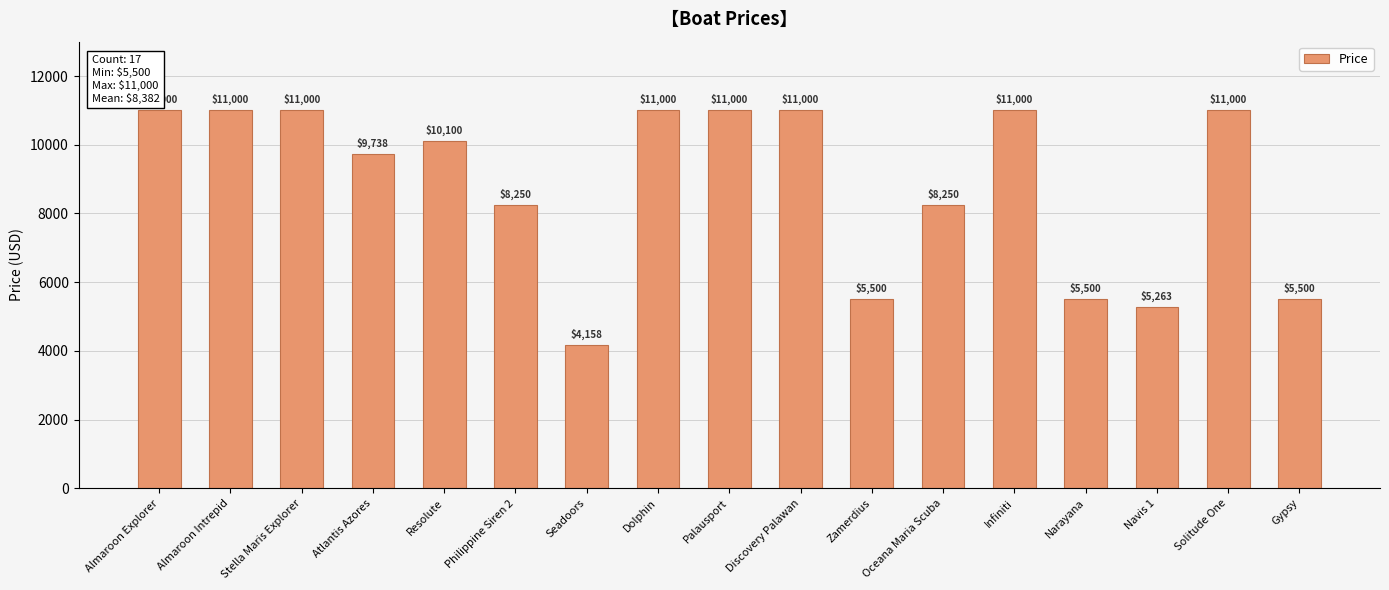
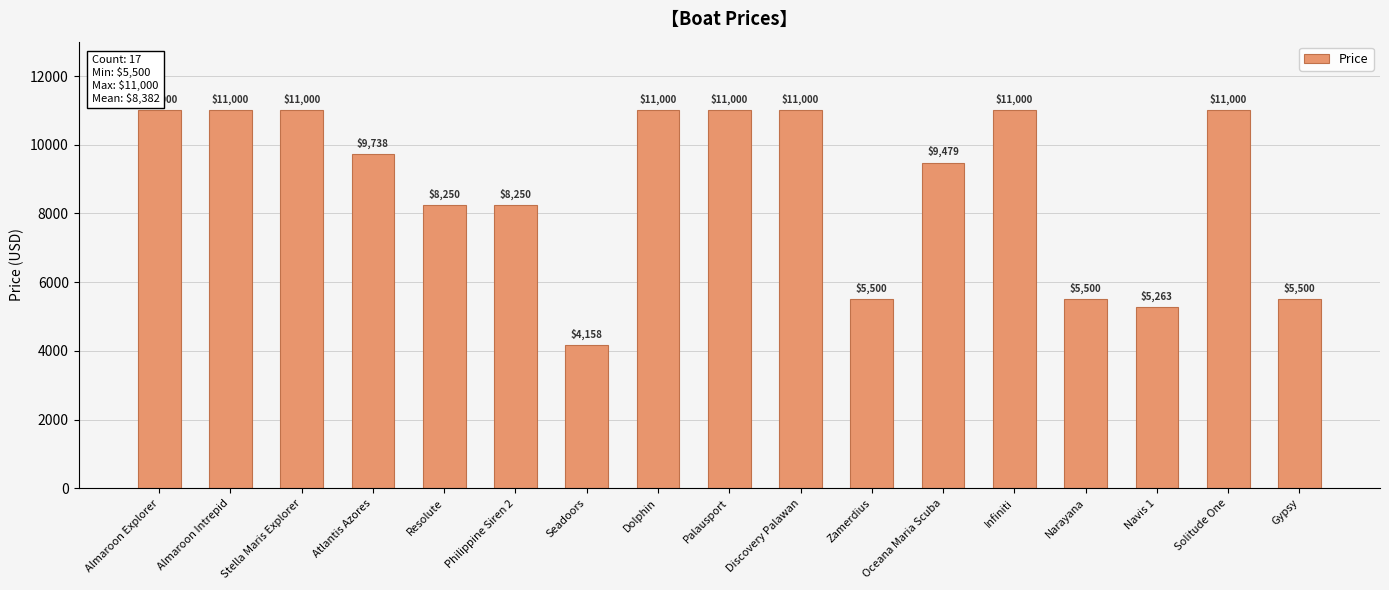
Resolute: $10,100 -> $8,250
Oceana Maria Scuba: $8,250 -> $9,479
